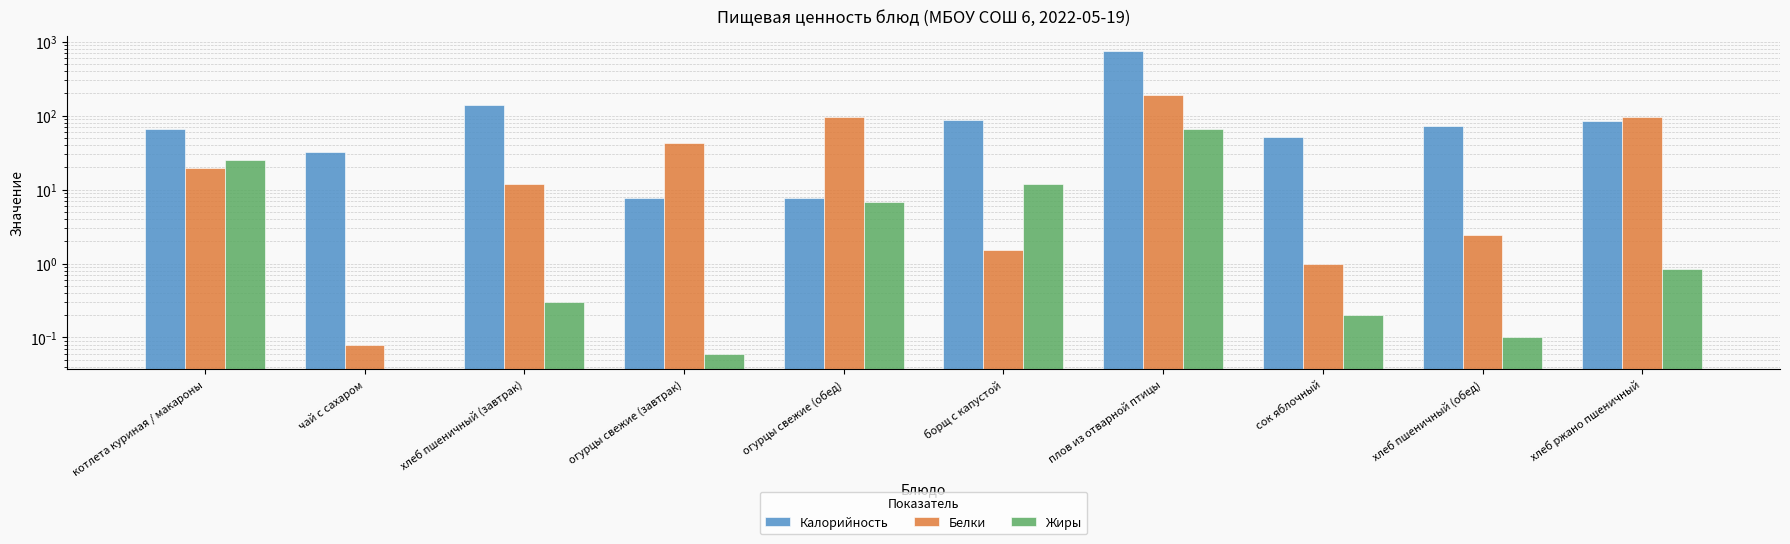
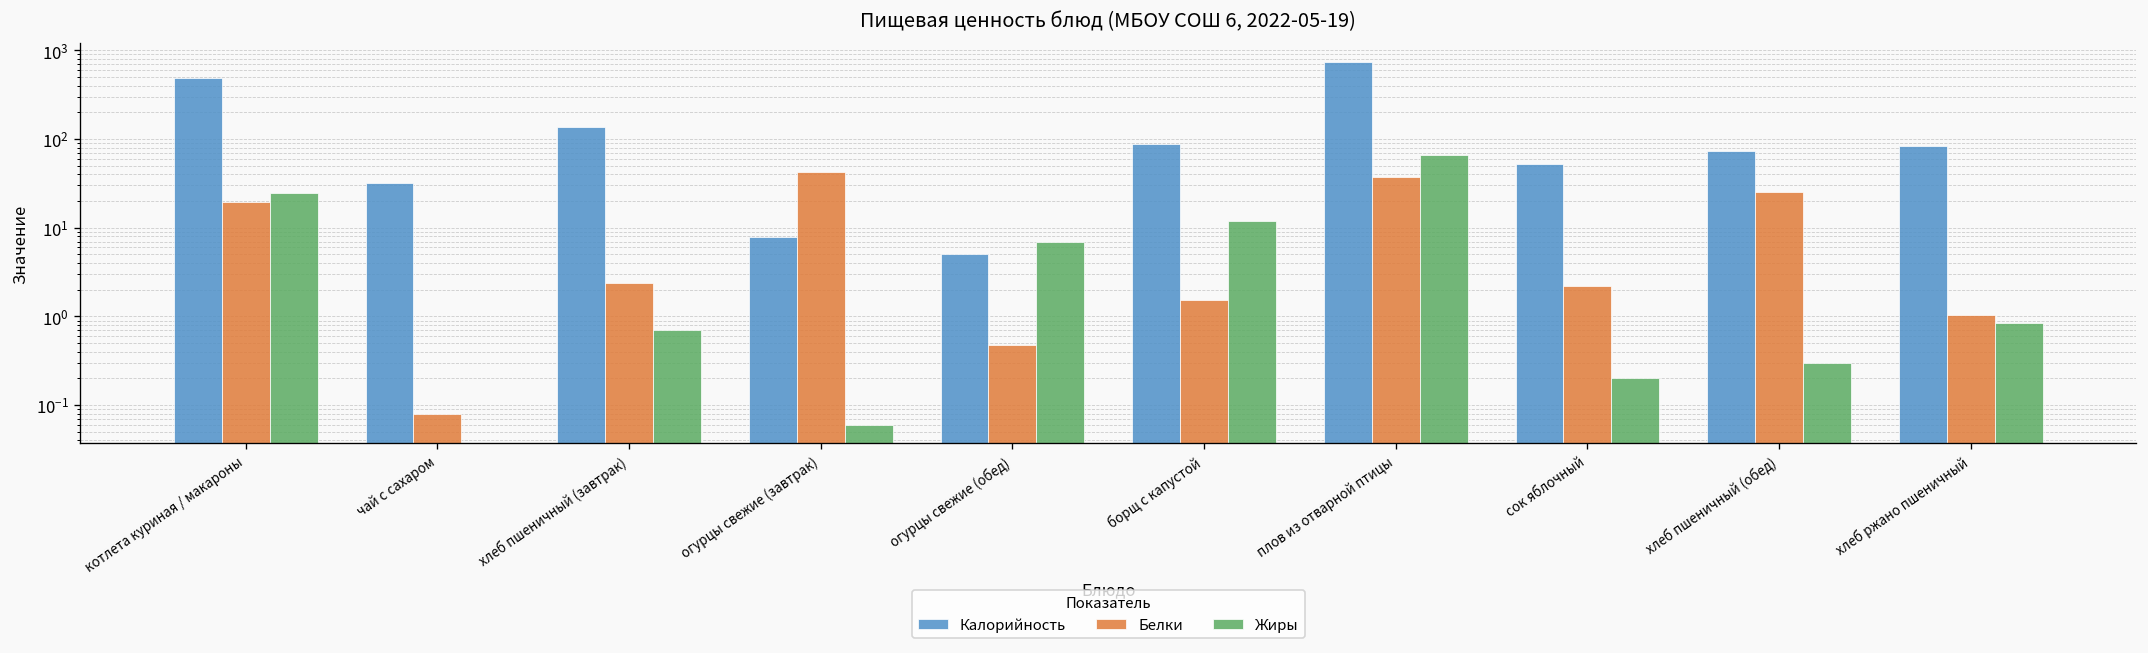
Калорийность, котлета куриная / макароны: 70 -> 500
Белки, хлеб пшеничный (завтрак): 12 -> 2.4
Жиры, хлеб пшеничный (завтрак): 0.3 -> 0.7
Калорийность, огурцы свежие (обед): 8 -> 5
Белки, огурцы свежие (обед): 100 -> 0.5
Белки, плов из отварной птицы: 190 -> 40
Белки, сок яблочный: 1.0 -> 2.2
Белки, хлеб пшеничный (обед): 2.4 -> 25
Жиры, хлеб пшеничный (обед): 0.1 -> 0.3
Белки, хлеб ржано пшеничный: 90 -> 1.1
